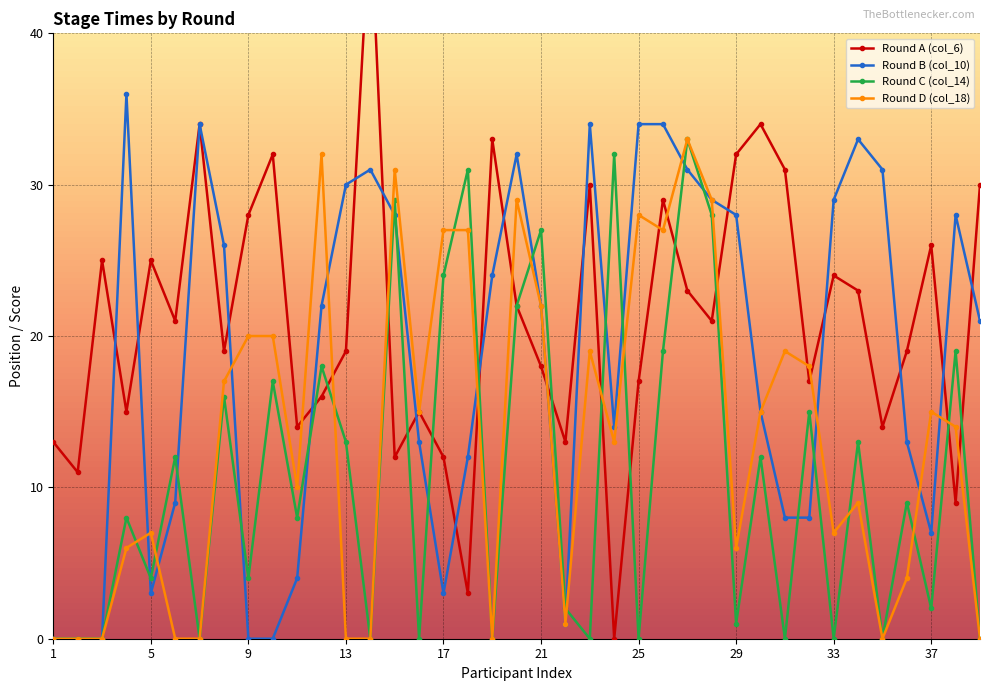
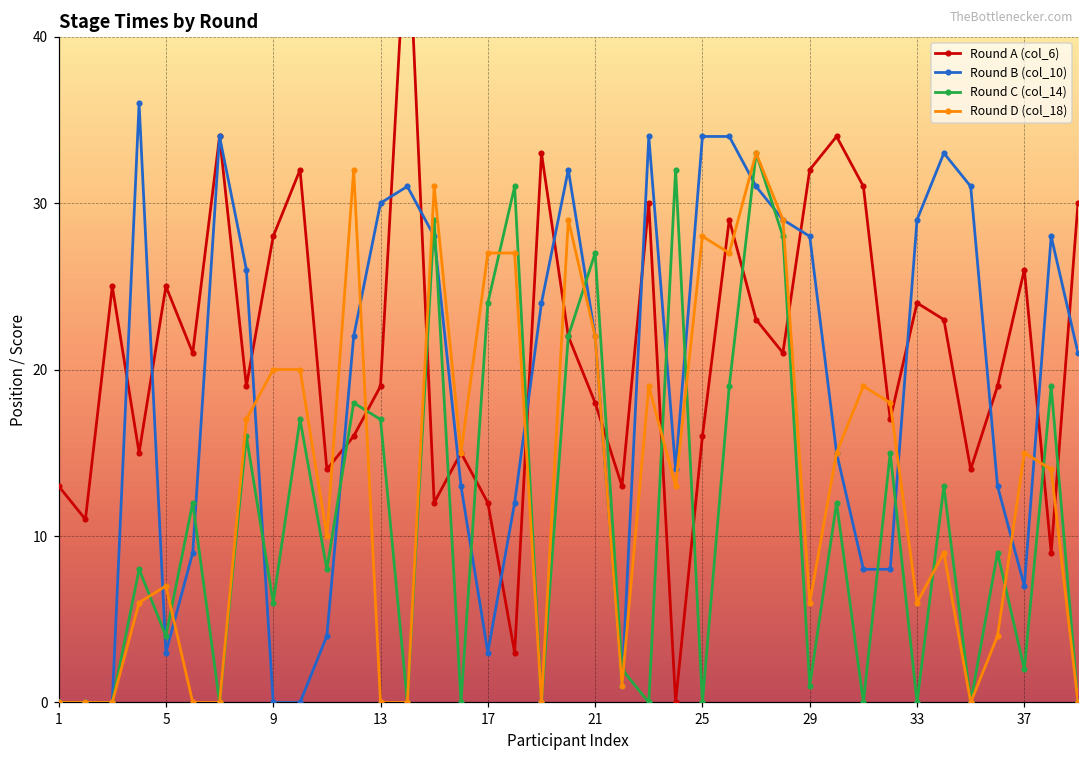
Round C (col_14), 9: 4 -> 6
Round C (col_14), 13: 13 -> 17
Round A (col_6), 25: 17 -> 16
Round D (col_18), 33: 7 -> 6
